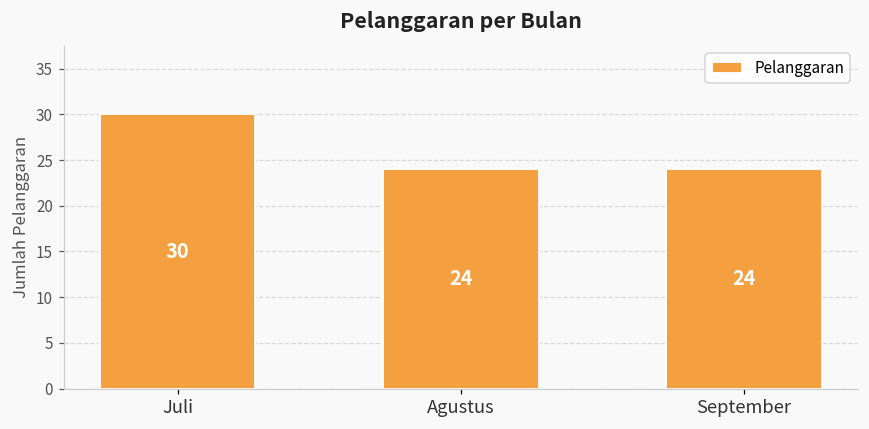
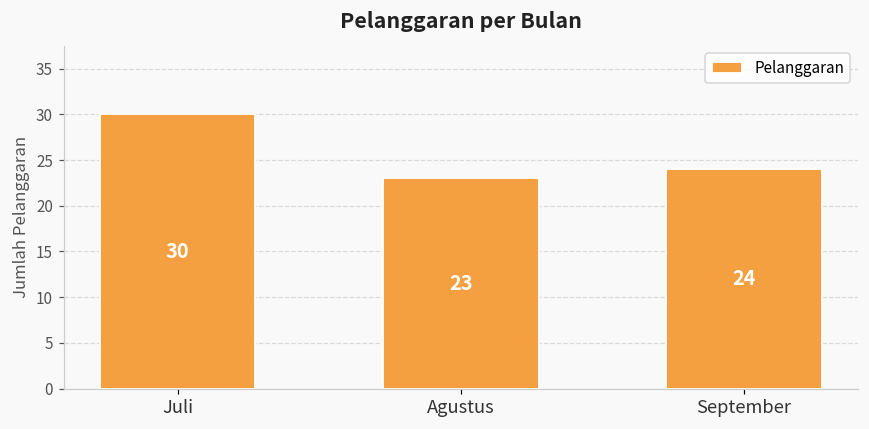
Agustus: 24 -> 23
